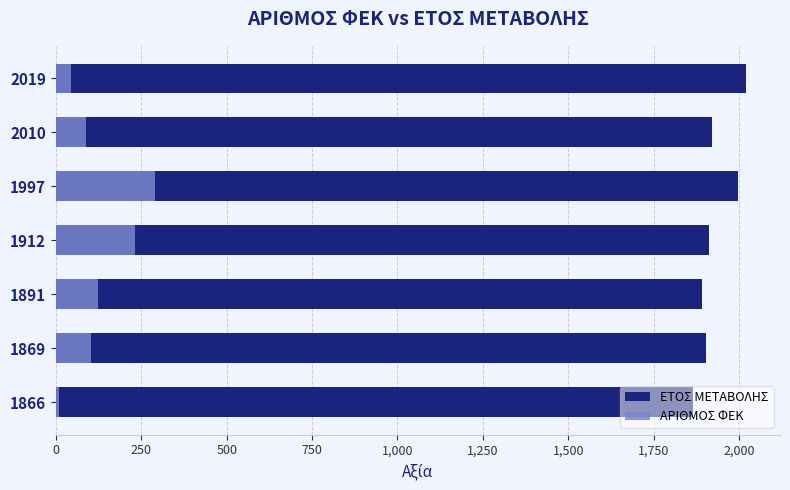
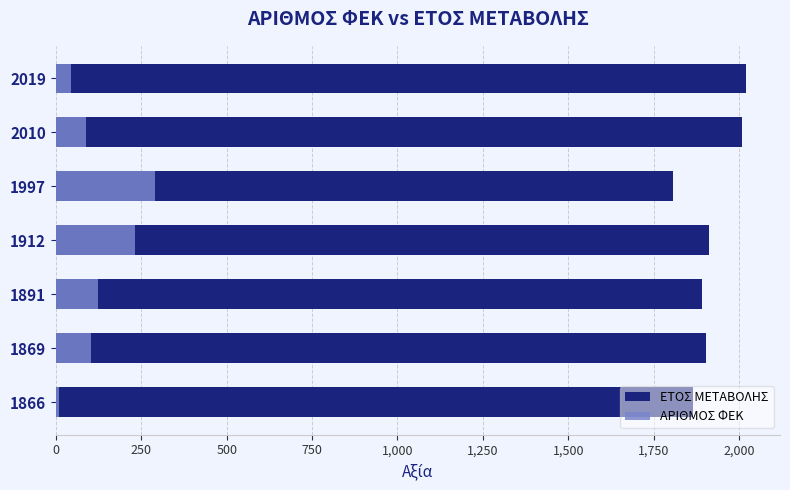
ΕΤΟΣ ΜΕΤΑΒΟΛΗΣ, 2010: 1,920 -> 2,010
ΕΤΟΣ ΜΕΤΑΒΟΛΗΣ, 1997: 2,000 -> 1,810
